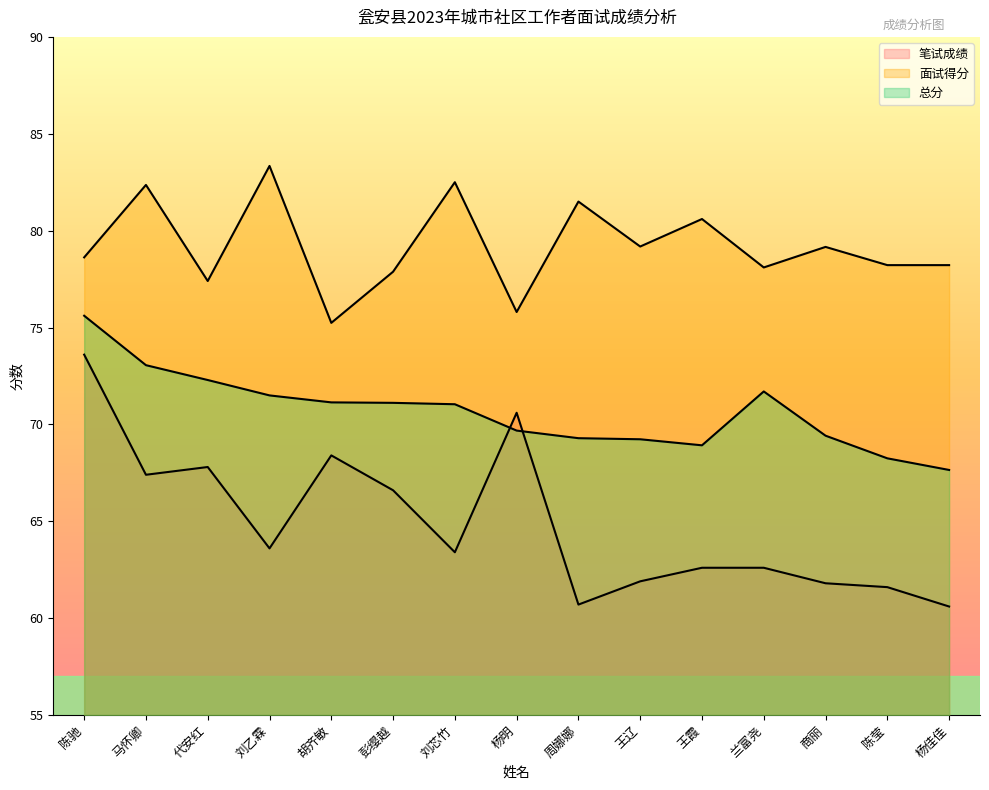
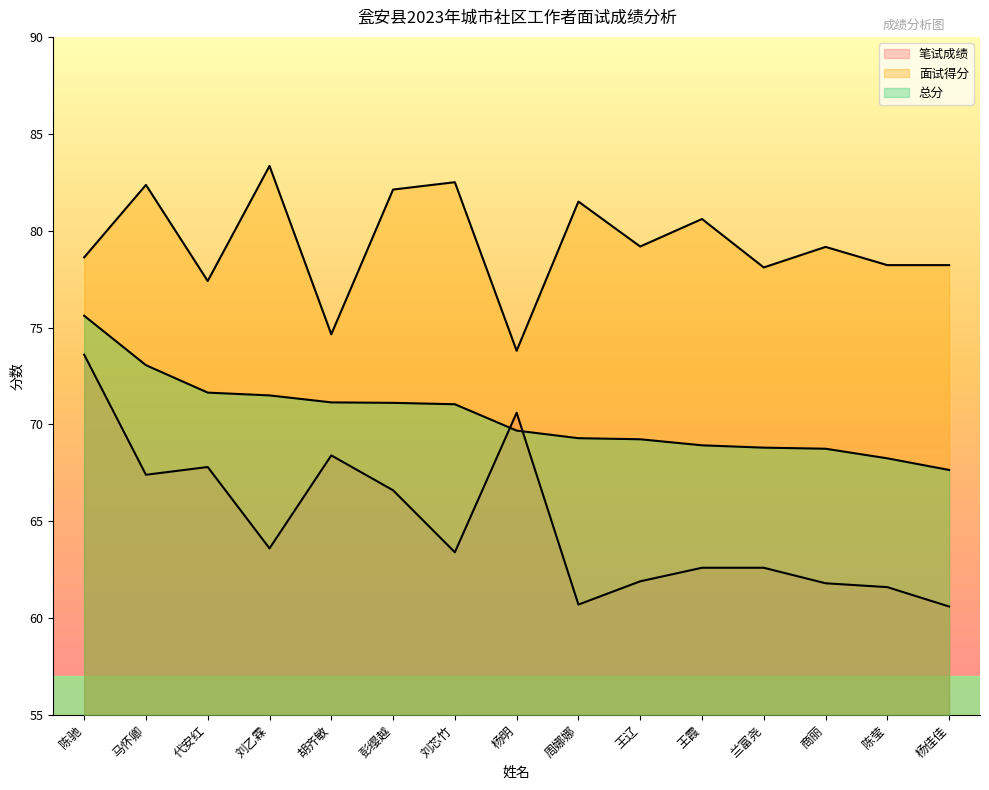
总分, 代安红: 72.3 -> 71.6
面试得分, 胡齐敏: 75.2 -> 74.7
面试得分, 彭缨越: 77.9 -> 82.1
面试得分, 杨明: 75.8 -> 73.8
总分, 兰富尧: 71.7 -> 68.8
总分, 商丽: 69.4 -> 68.7
